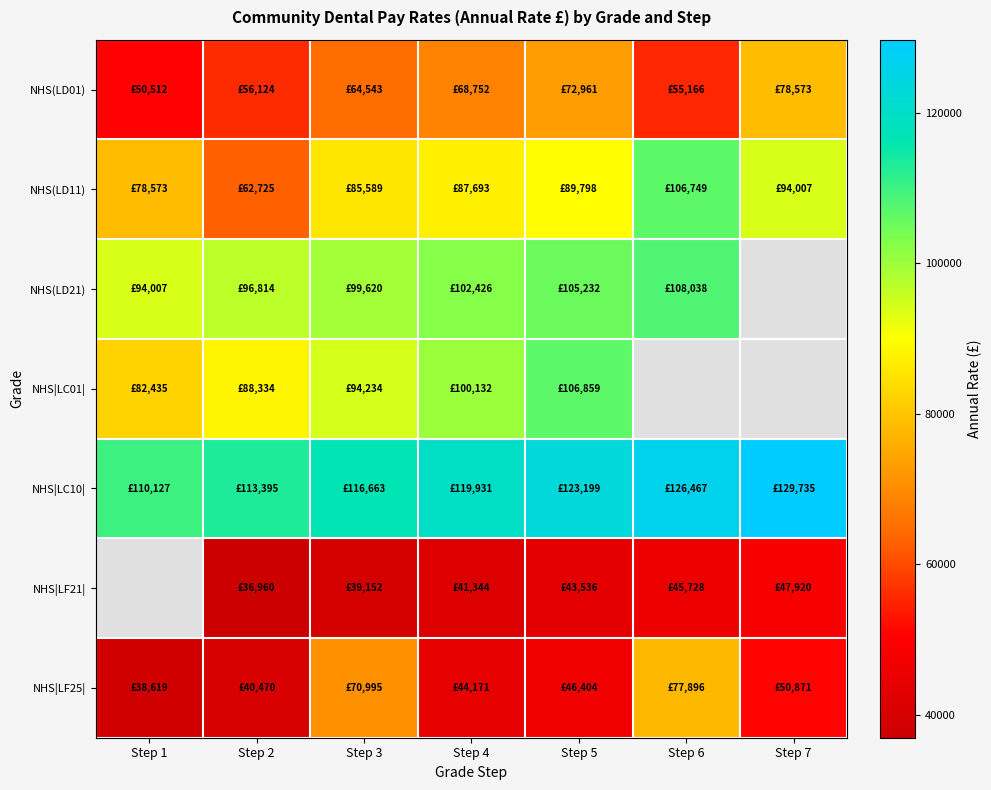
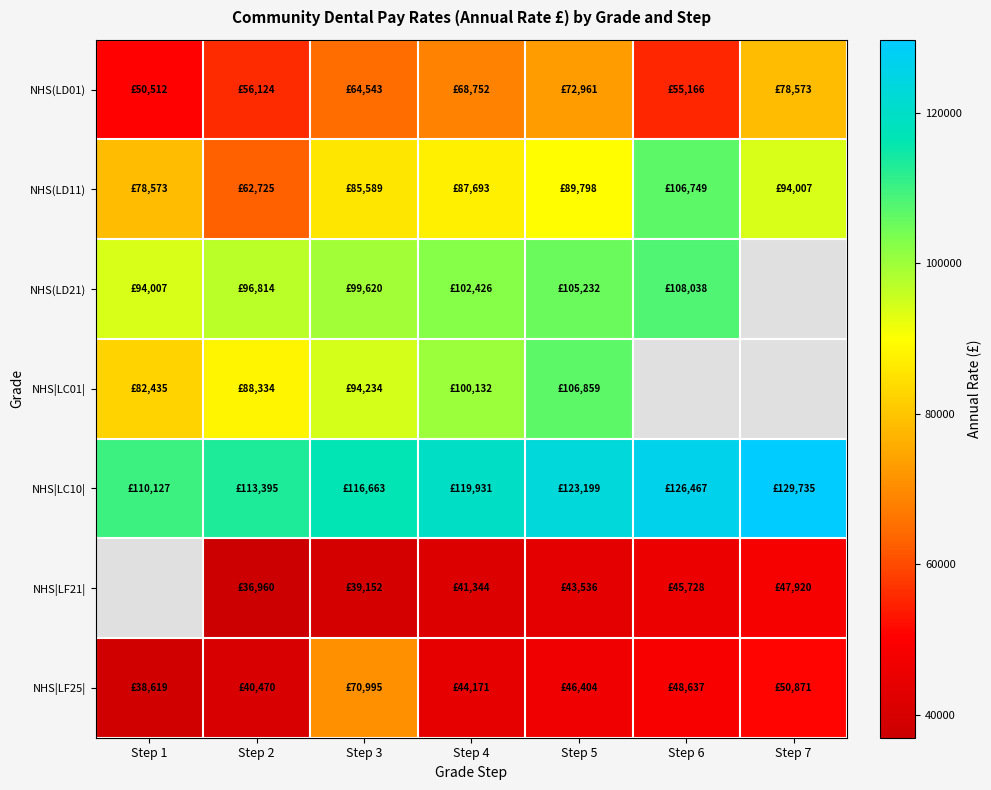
NHS|LF25|, Step 6: £77,896 -> £48,637
